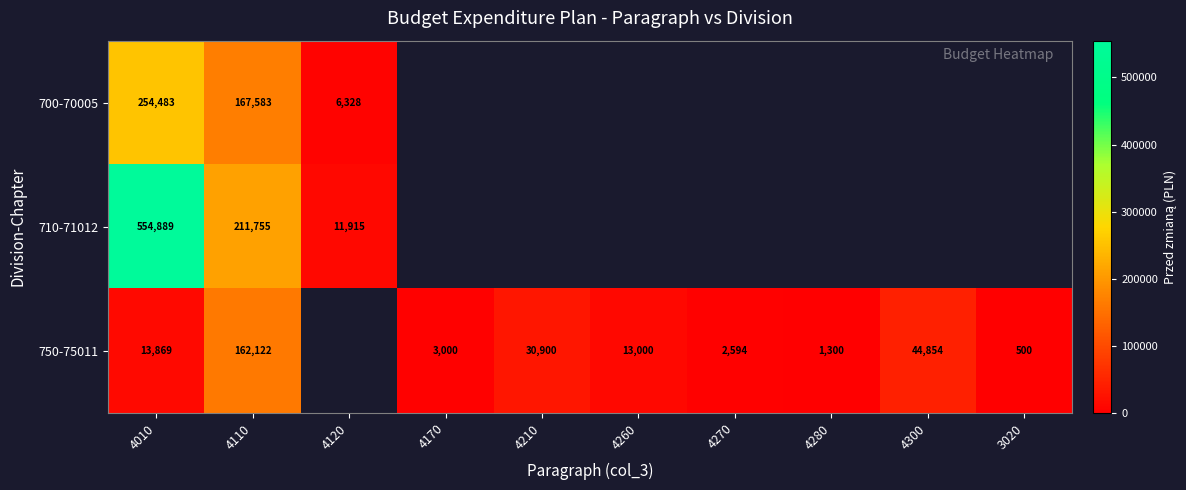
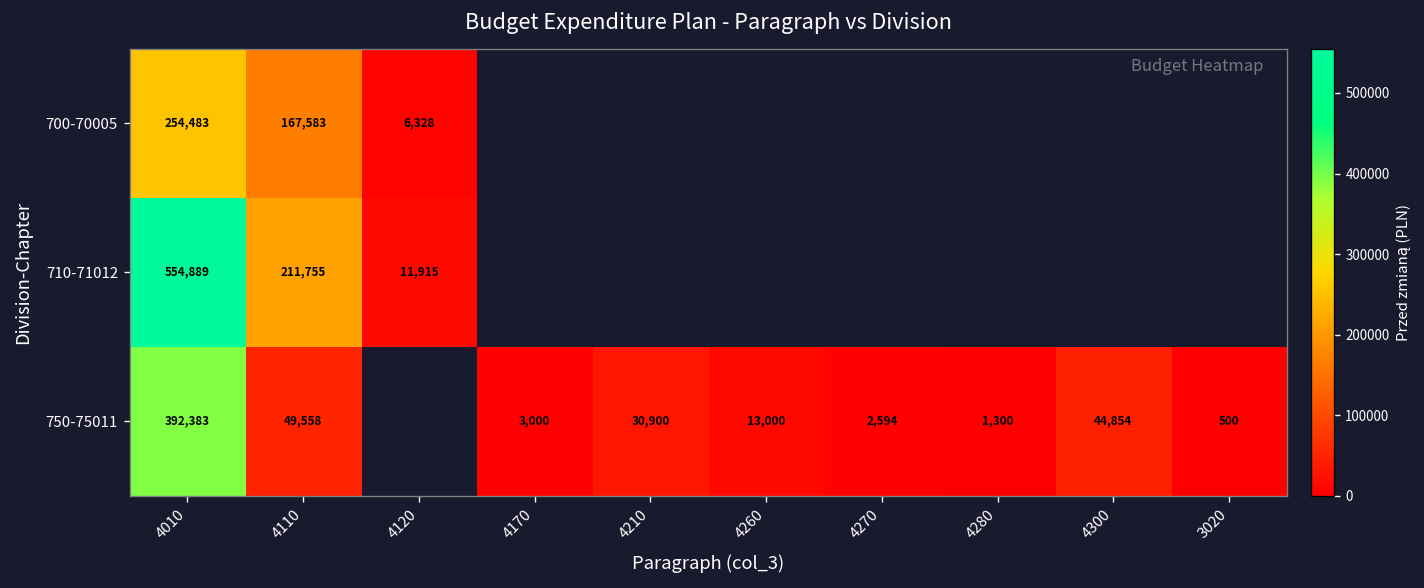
750-75011, 4010: 13,869 -> 392,383
750-75011, 4110: 162,122 -> 49,558
